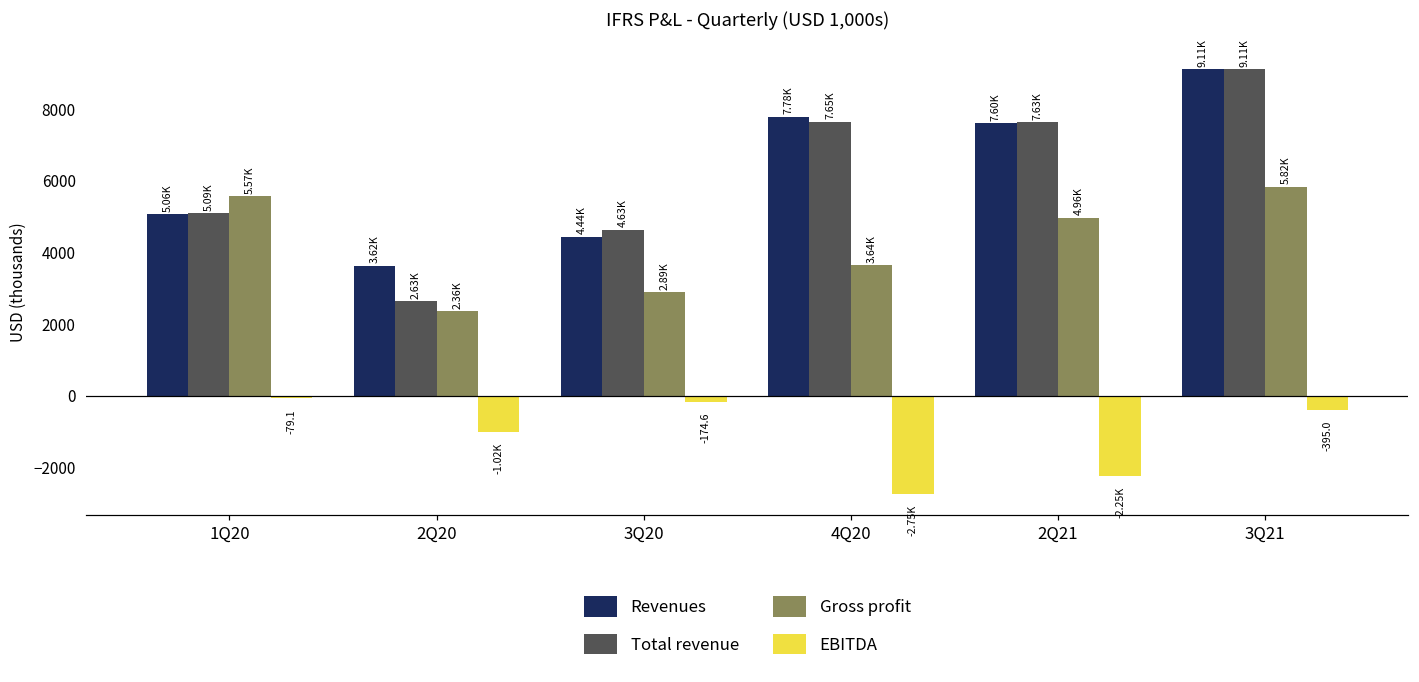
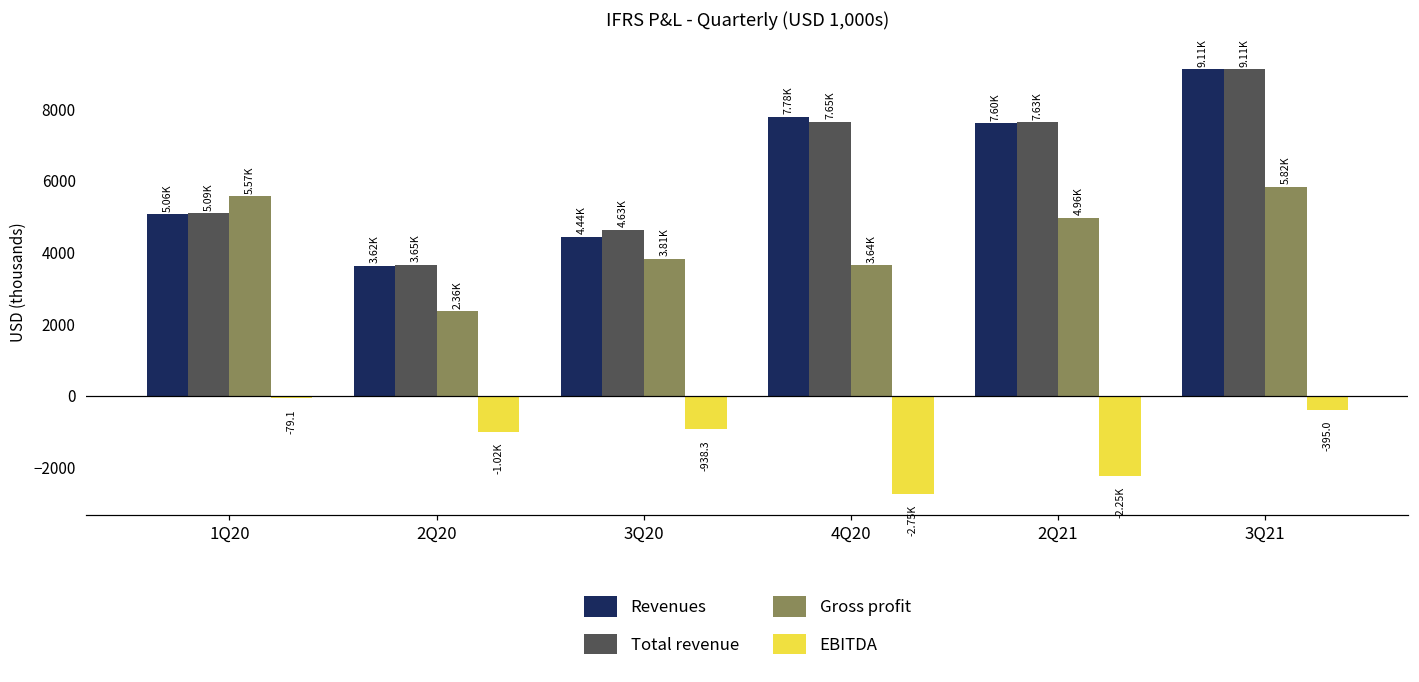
Total revenue, 2Q20: 2.63K -> 3.65K
Gross profit, 3Q20: 2.89K -> 3.81K
EBITDA, 3Q20: -174.6 -> -938.3
